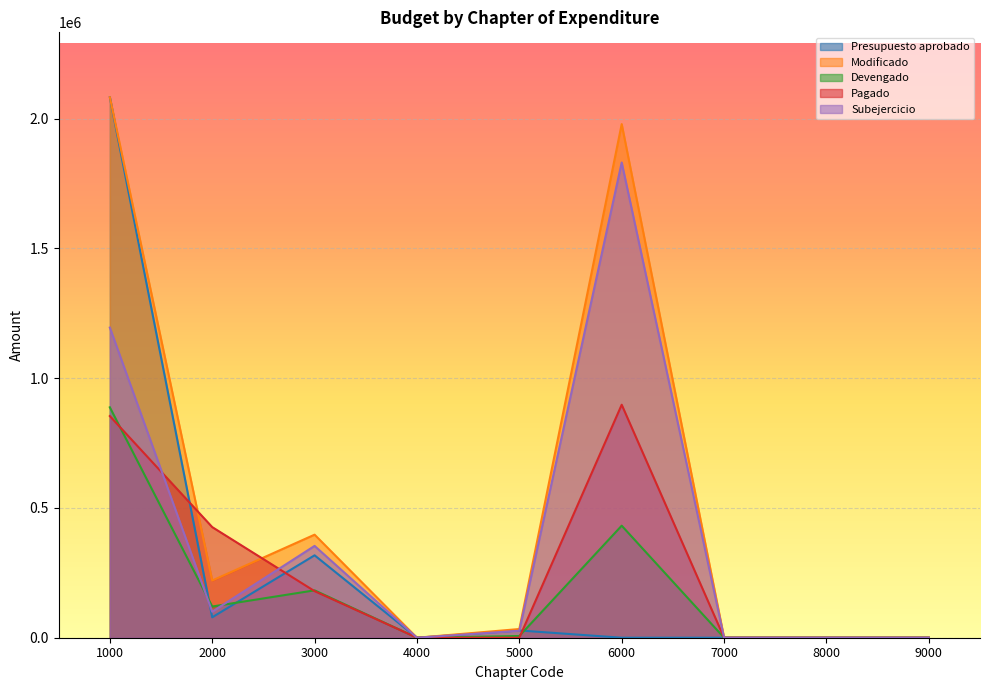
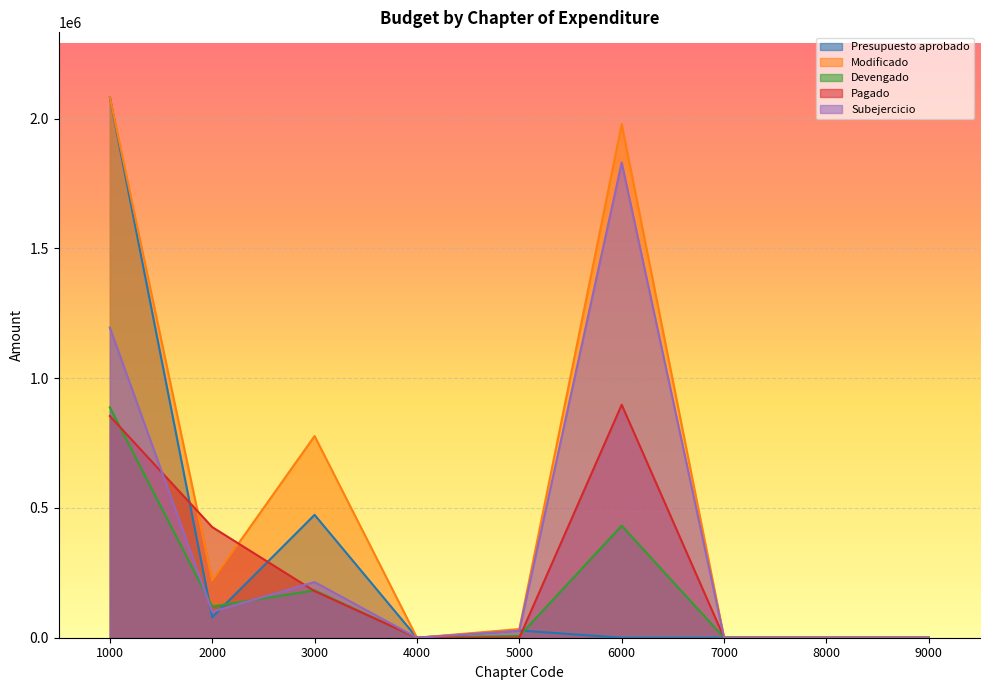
Presupuesto aprobado, 3000: 320000 -> 470000
Modificado, 3000: 400000 -> 780000
Subejercicio, 3000: 350000 -> 210000
